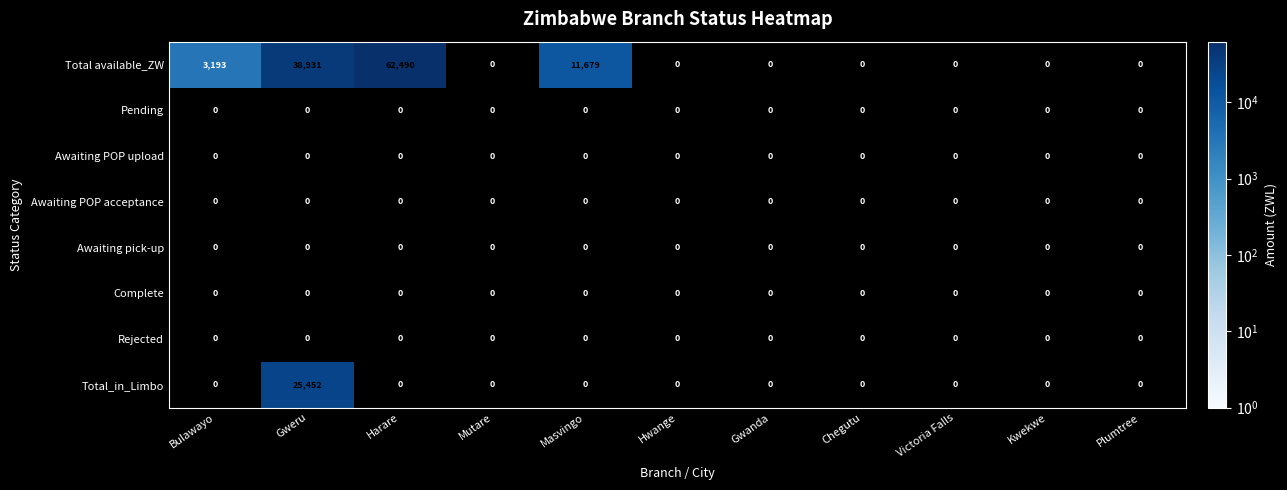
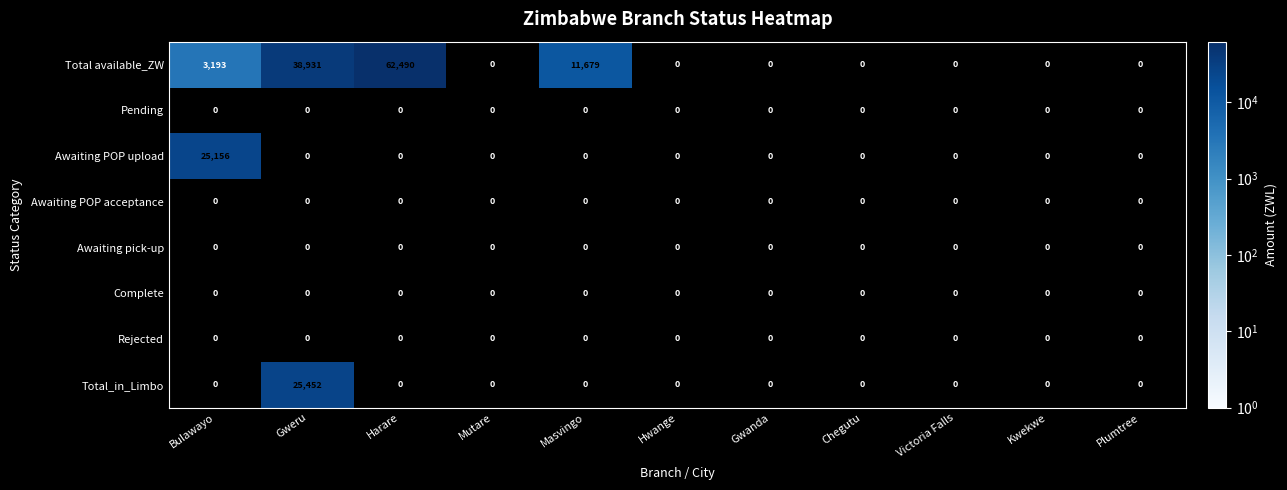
Awaiting POP upload, Bulawayo: 0 -> 25,156
